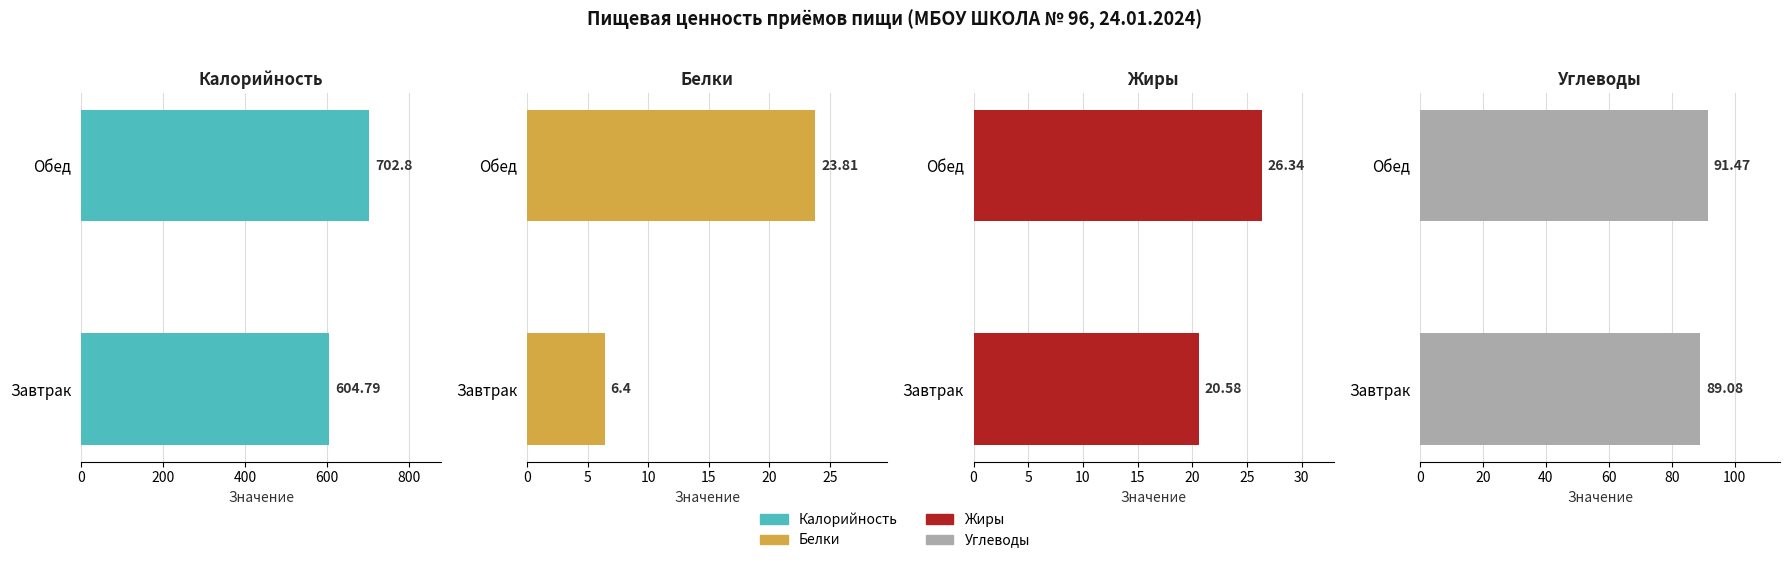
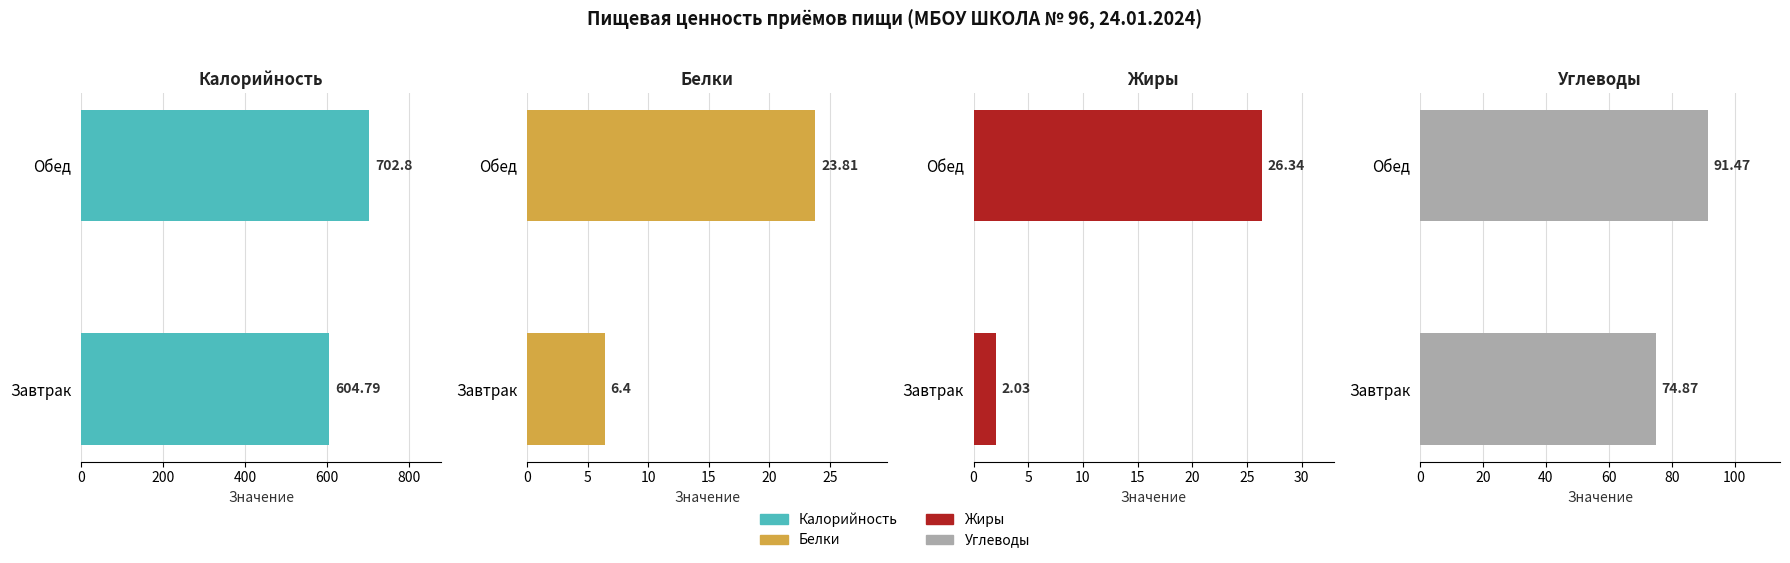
Жиры, Завтрак: 20.58 -> 2.03
Углеводы, Завтрак: 89.08 -> 74.87
